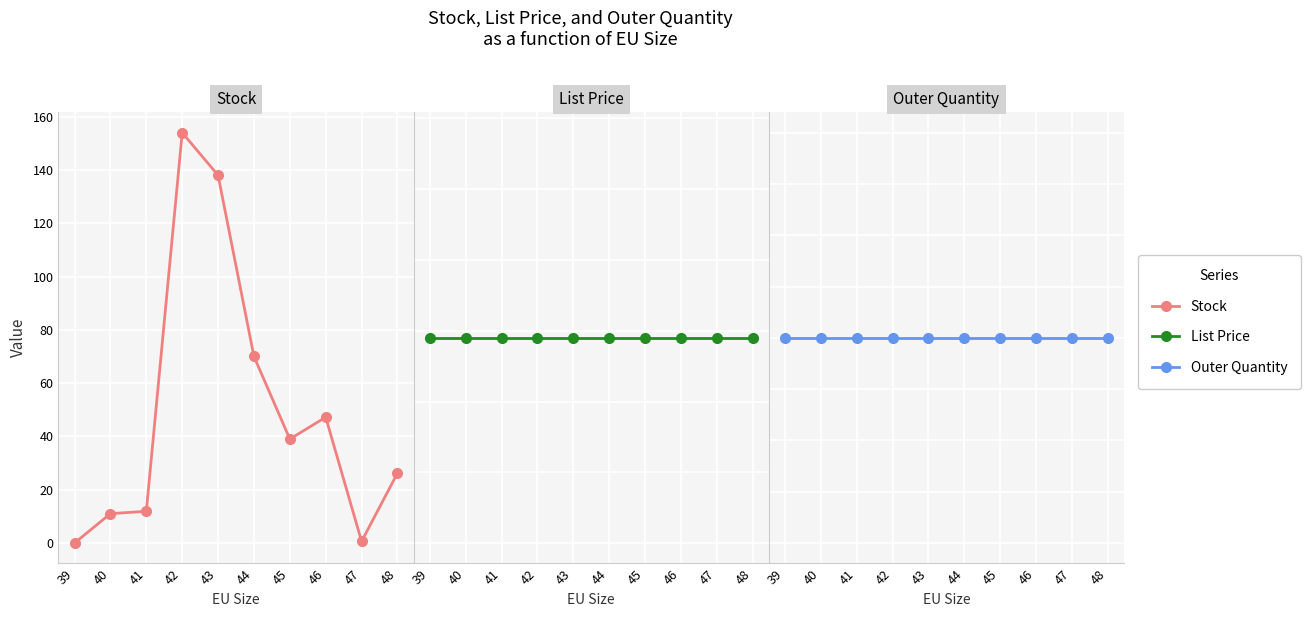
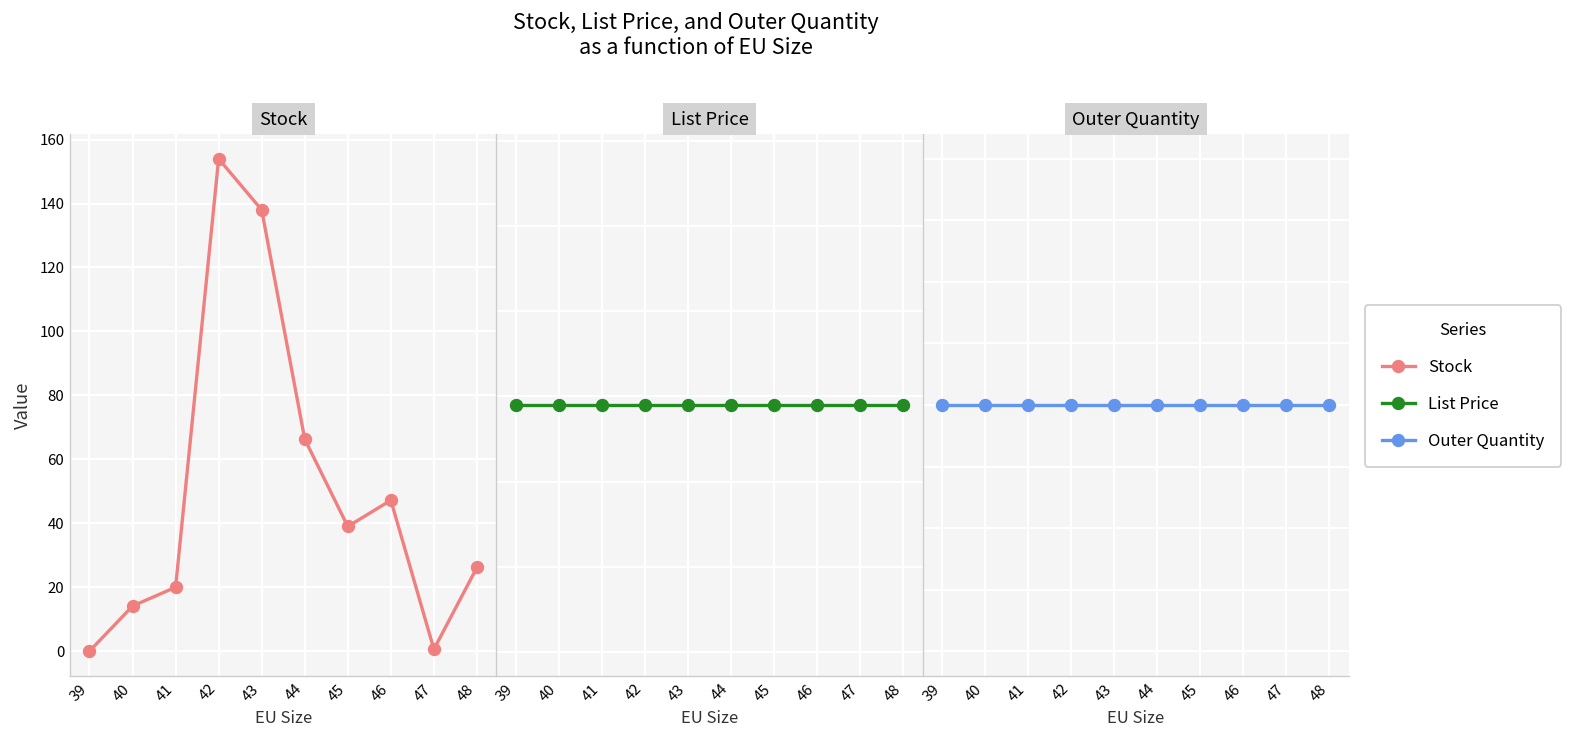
Stock, 40: 11 -> 14
Stock, 41: 12 -> 20
Stock, 44: 70 -> 66
